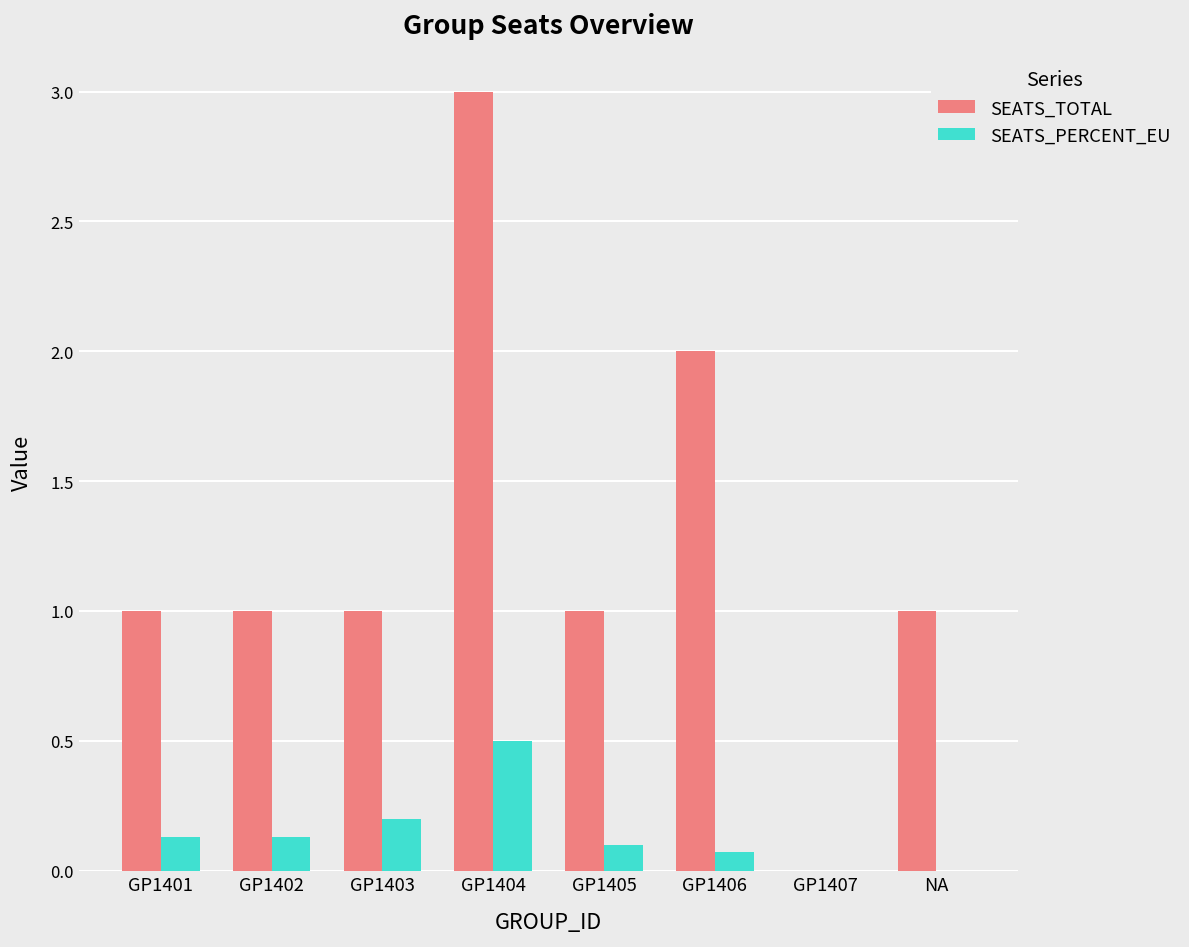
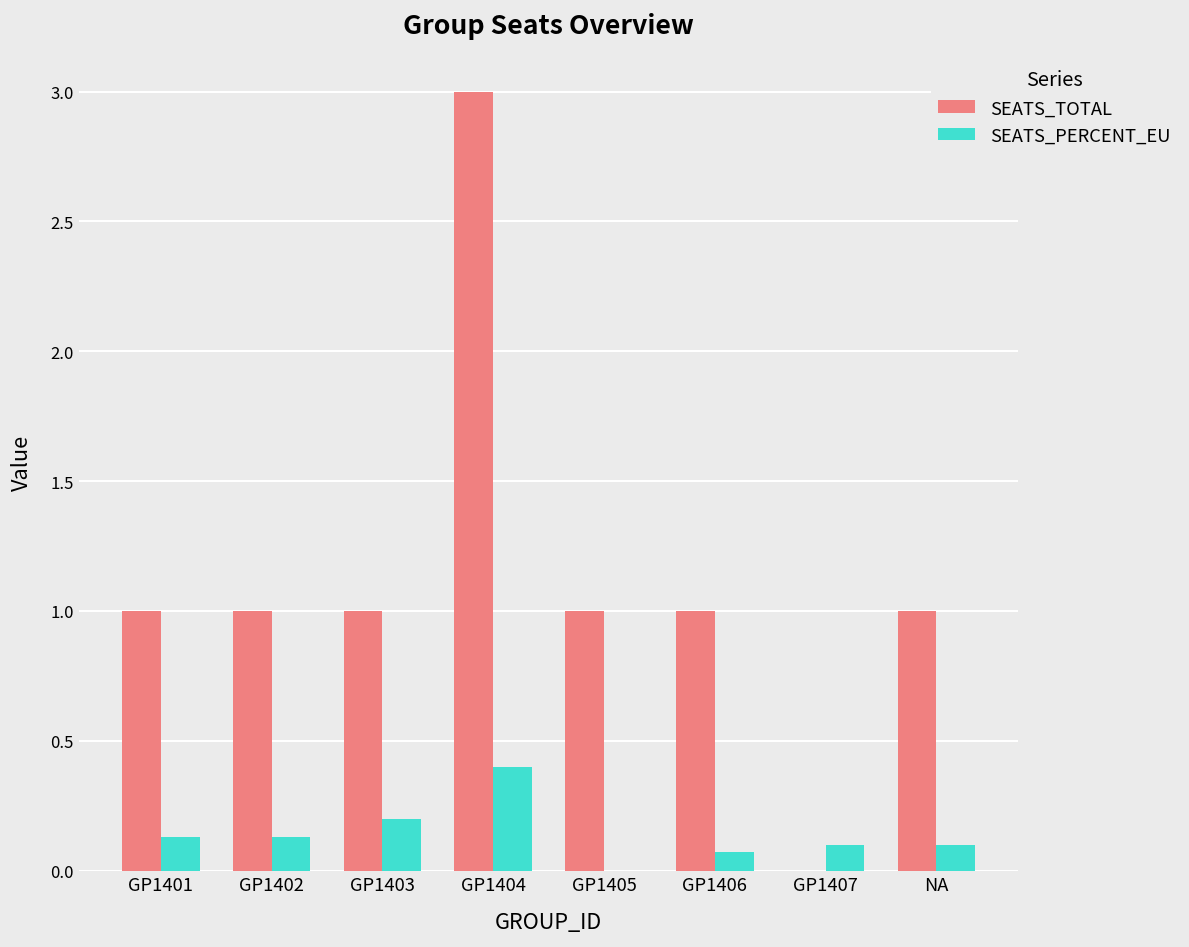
SEATS_PERCENT_EU, GP1404: 0.5 -> 0.4
SEATS_PERCENT_EU, GP1405: 0.1 -> 0.0
SEATS_TOTAL, GP1406: 2 -> 1
SEATS_PERCENT_EU, GP1407: 0.0 -> 0.1
SEATS_PERCENT_EU, NA: 0.0 -> 0.1
